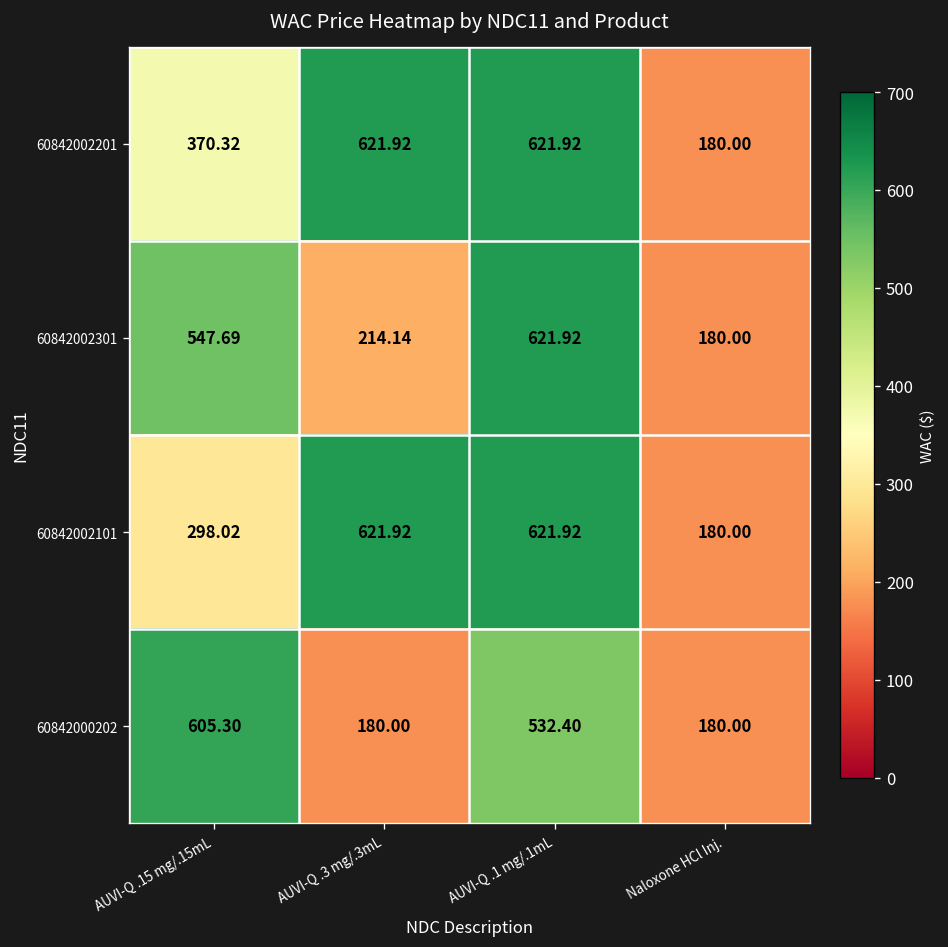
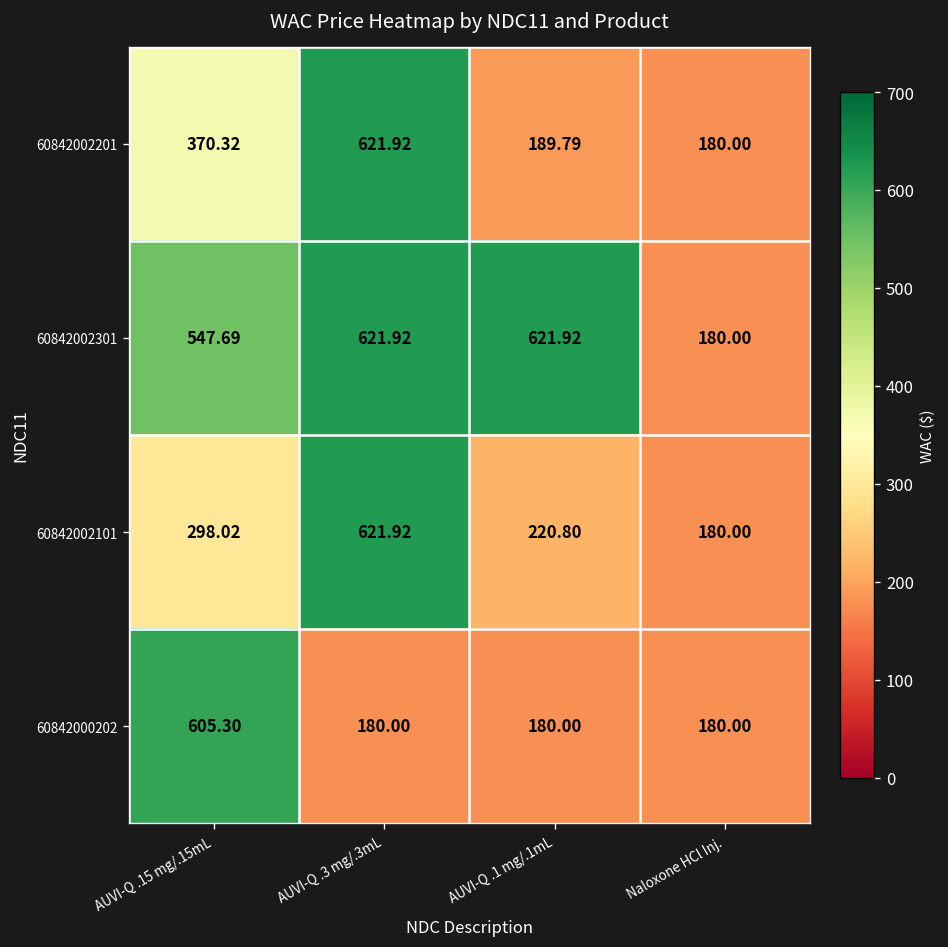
60842002201, AUVI-Q .1 mg/.1mL: 621.92 -> 189.79
60842002301, AUVI-Q .3 mg/.3mL: 214.14 -> 621.92
60842002101, AUVI-Q .1 mg/.1mL: 621.92 -> 220.80
60842000202, AUVI-Q .1 mg/.1mL: 532.40 -> 180.00
